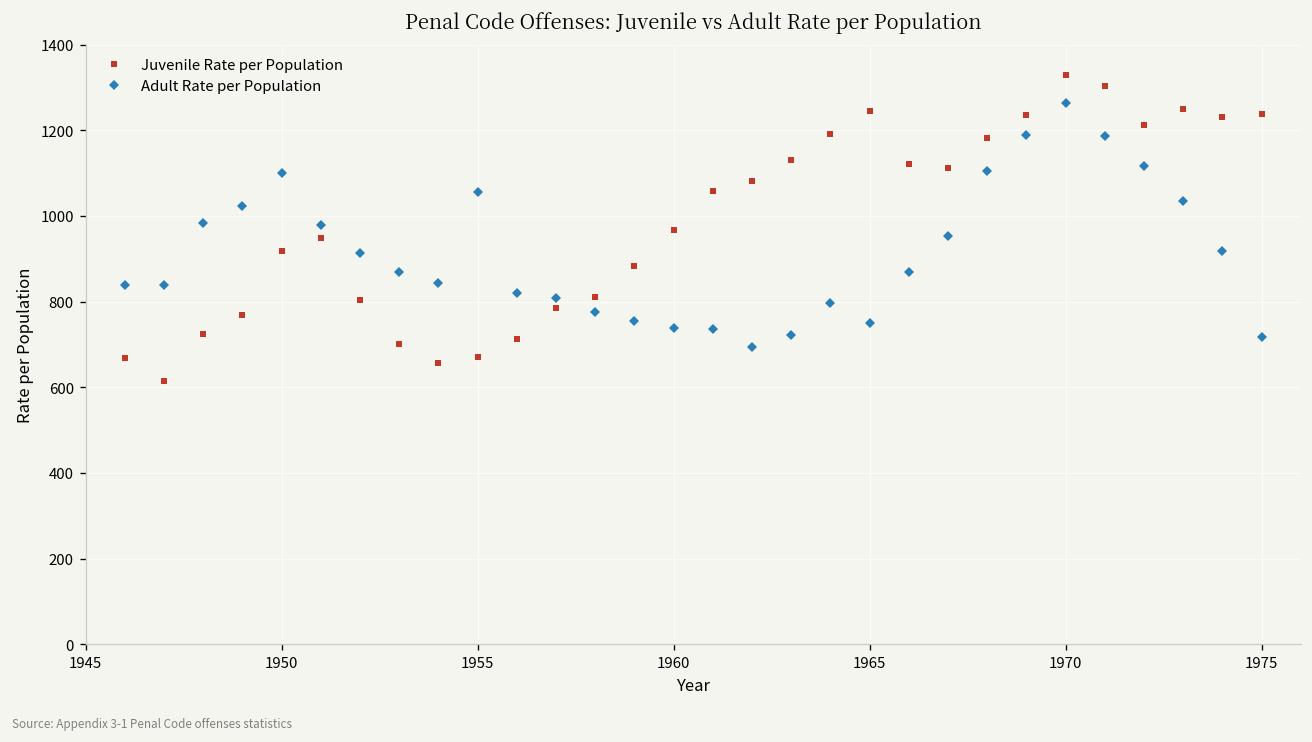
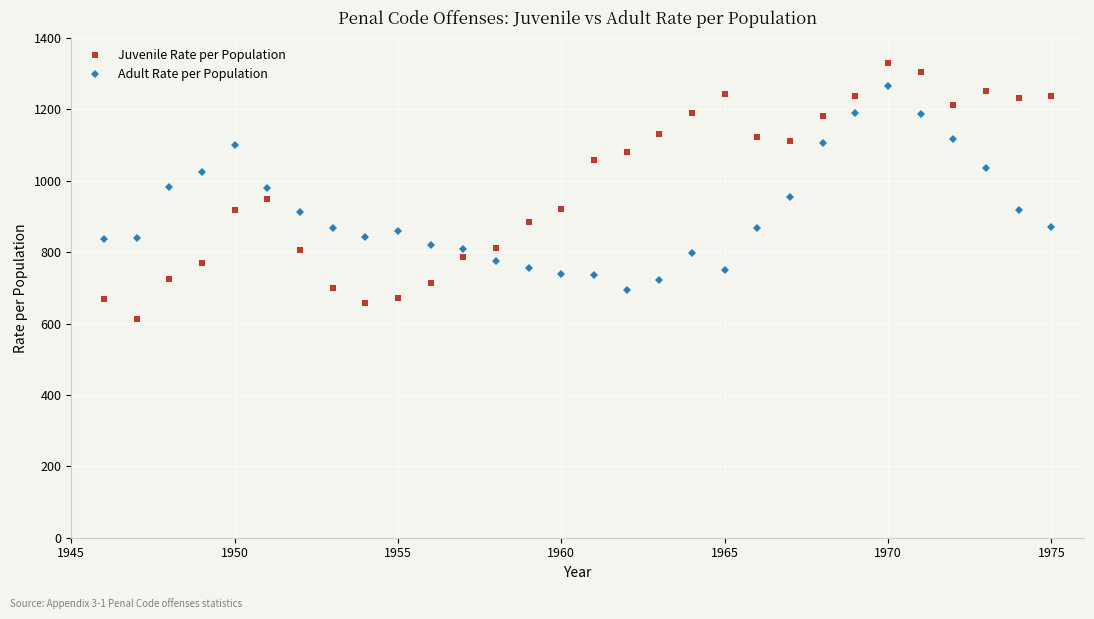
Adult Rate per Population, 1955: 1060 -> 860
Juvenile Rate per Population, 1960: 970 -> 920
Adult Rate per Population, 1975: 720 -> 870
